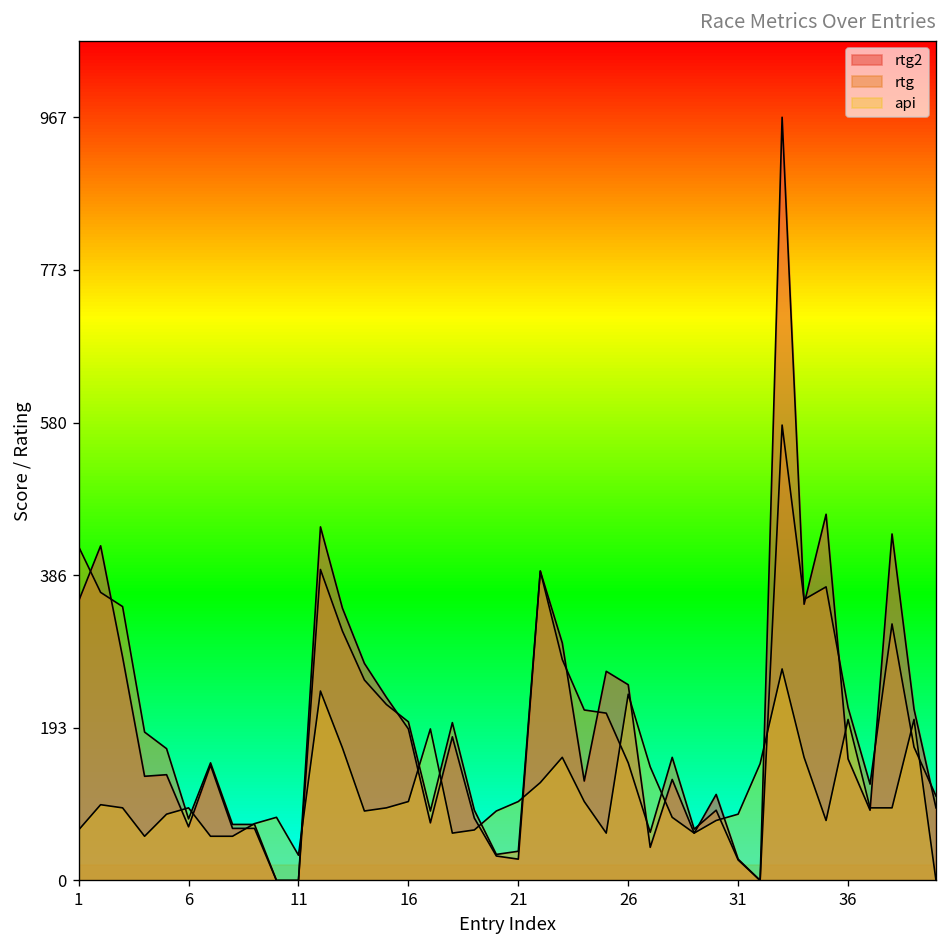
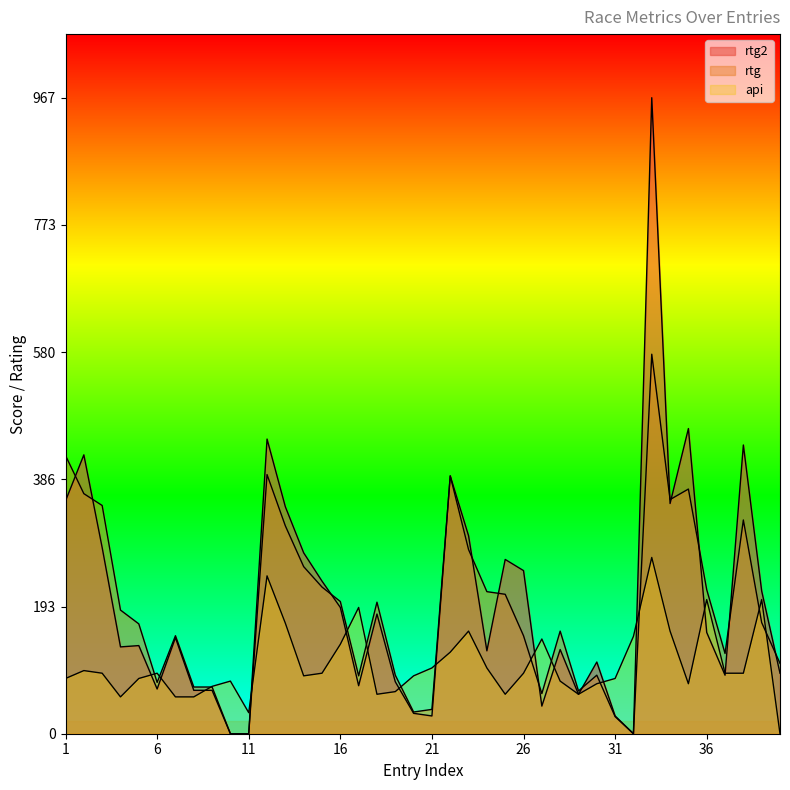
api, 1: 60 -> 80
api, 16: 100 -> 140
api, 26: 240 -> 90
